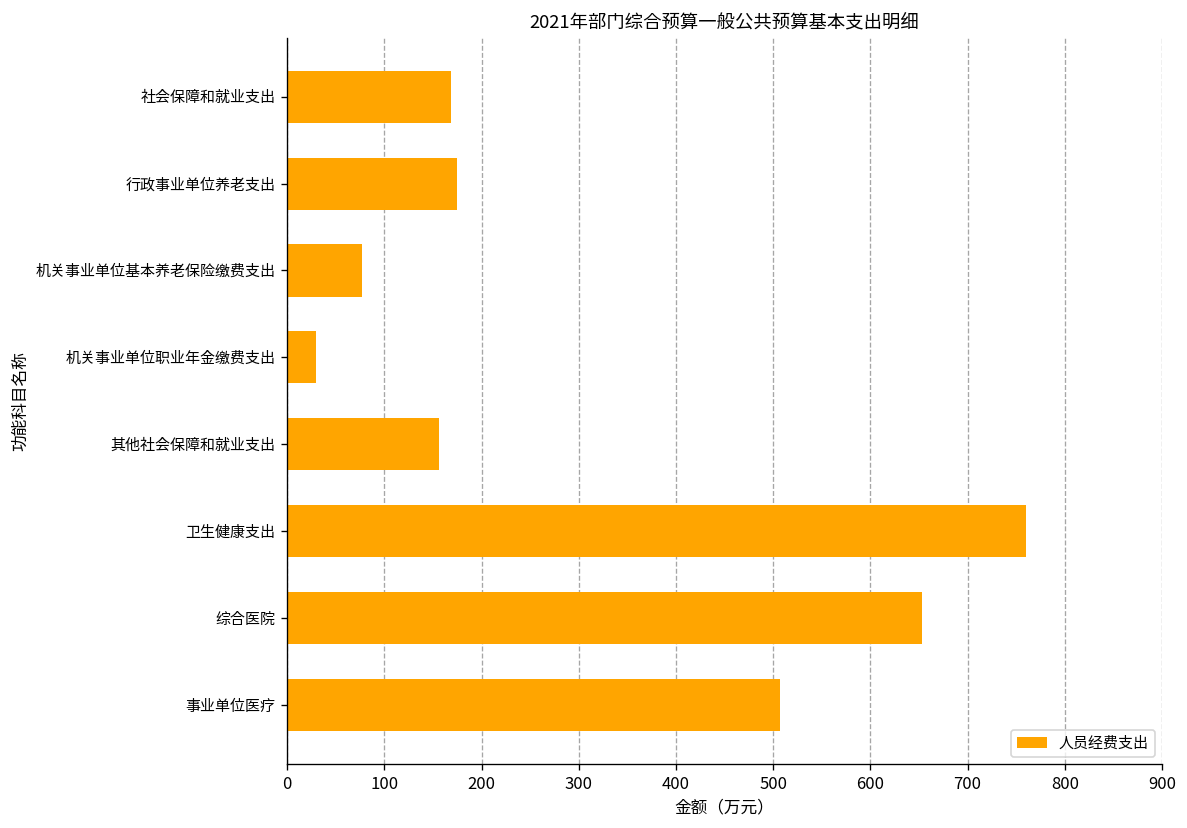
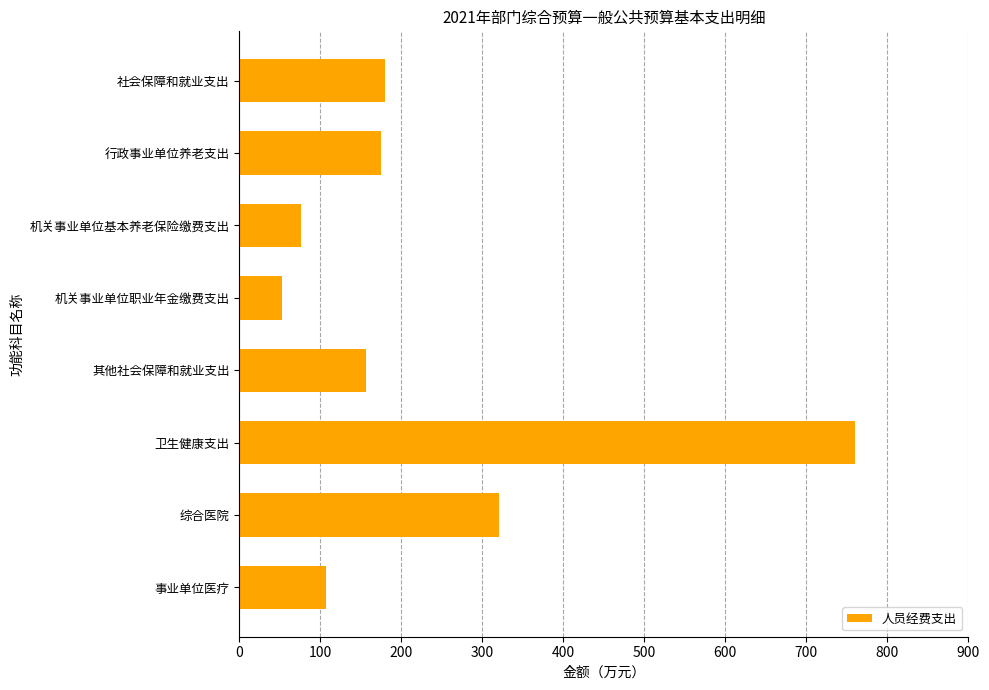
社会保障和就业支出: 170 -> 180
机关事业单位职业年金缴费支出: 30 -> 50
综合医院: 650 -> 320
事业单位医疗: 510 -> 110
